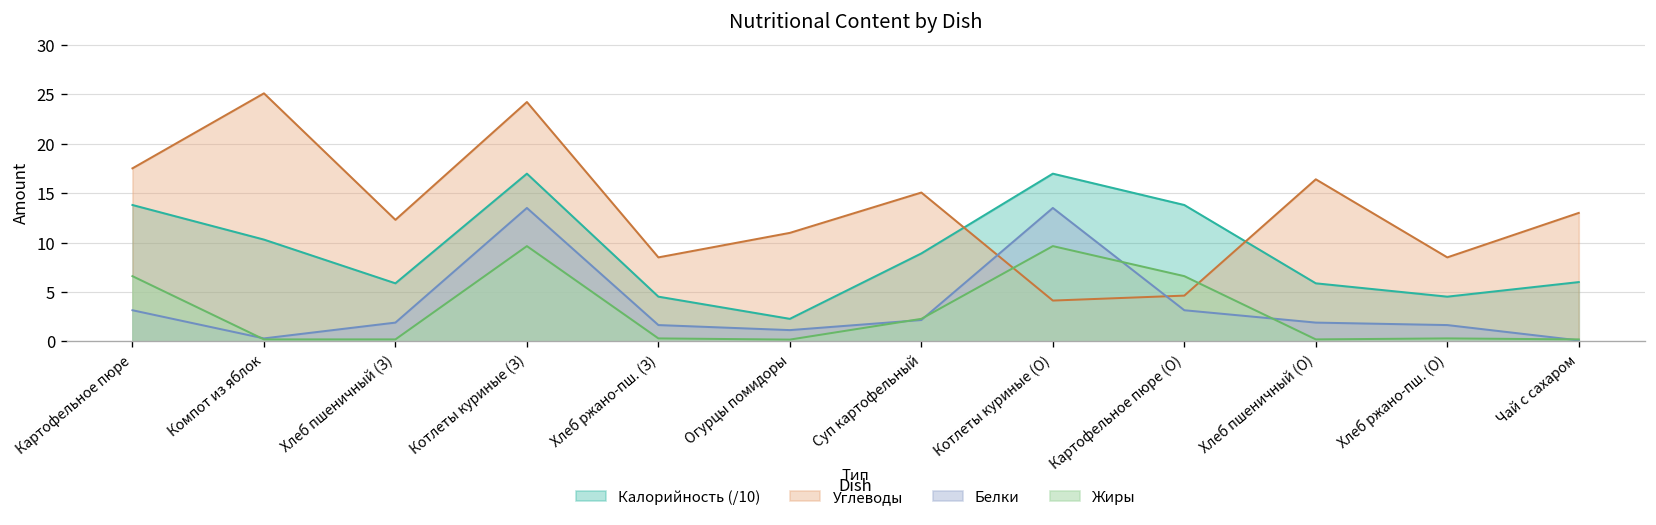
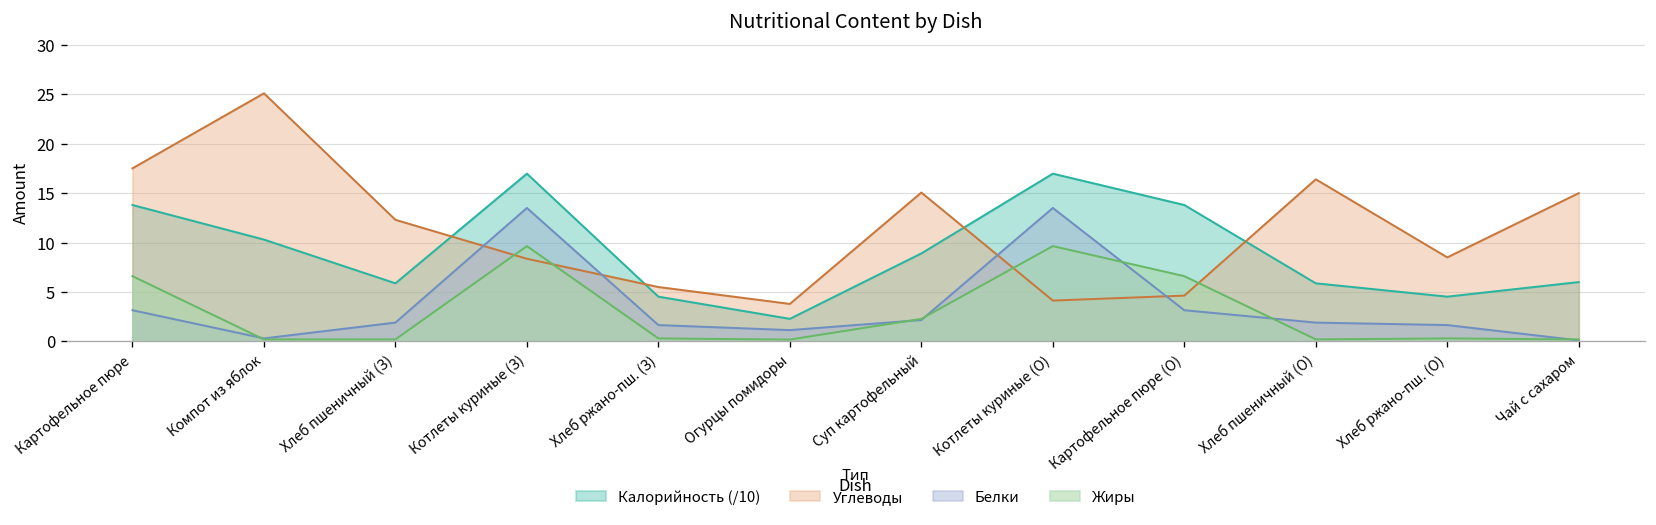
Углеводы, Котлеты куриные (З): 24 -> 8
Углеводы, Хлеб ржано-пш. (З): 9 -> 6
Углеводы, Огурцы помидоры: 11 -> 4
Углеводы, Чай с сахаром: 13 -> 15
